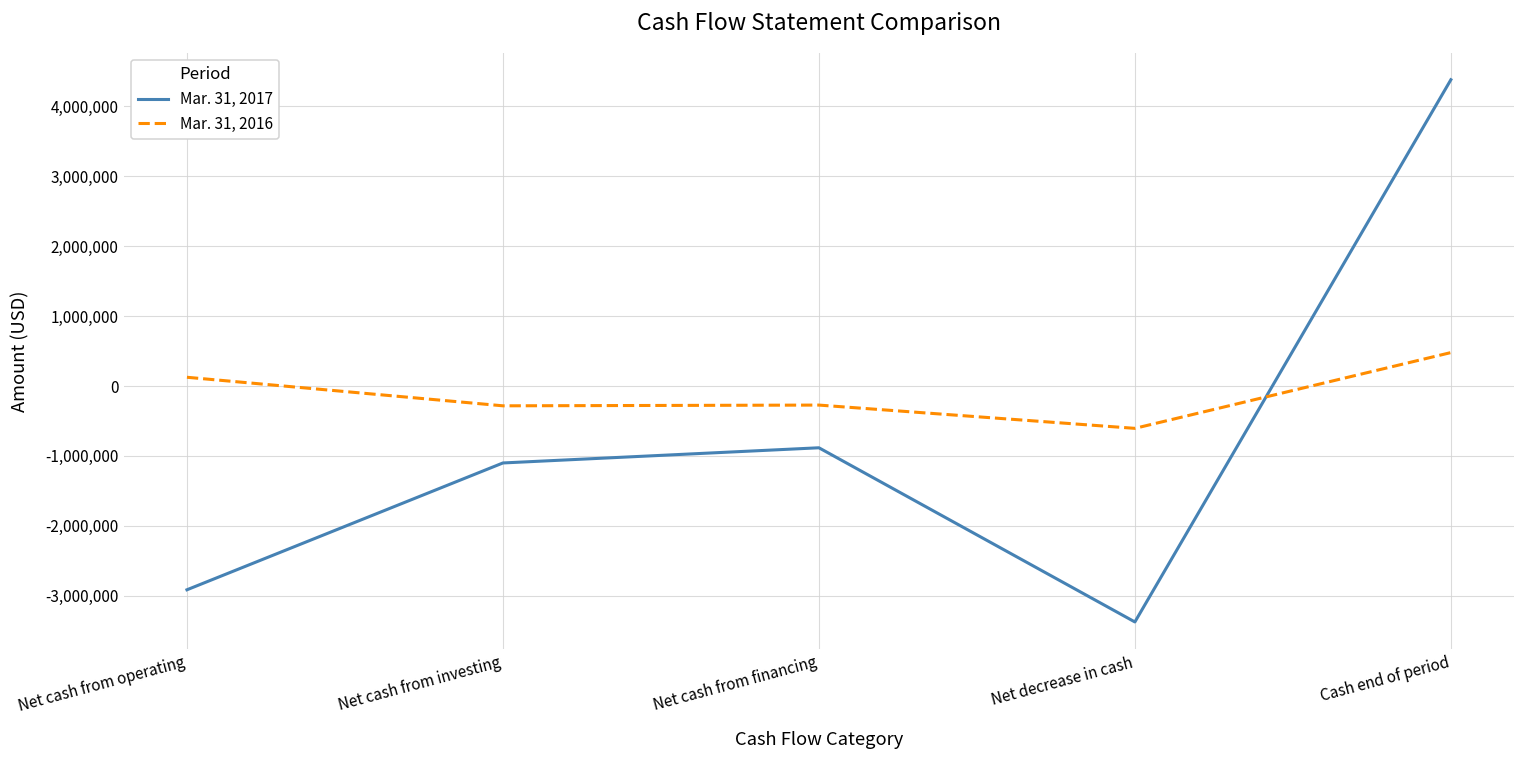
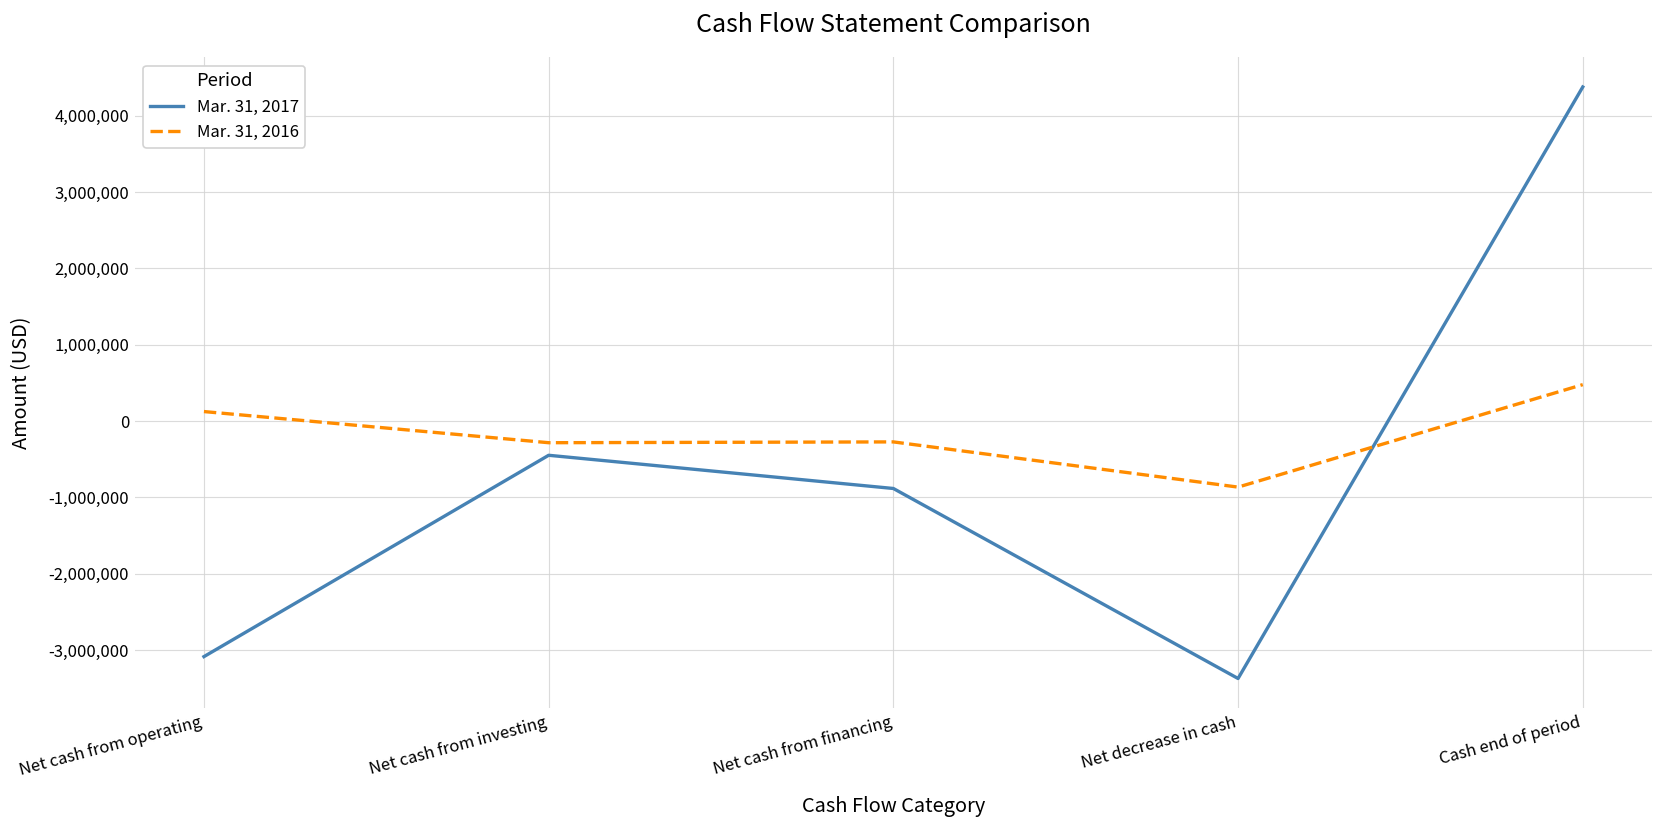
Mar. 31, 2017, Net cash from operating: -2,900,000 -> -3,100,000
Mar. 31, 2017, Net cash from investing: -1,100,000 -> -400,000
Mar. 31, 2016, Net decrease in cash: -600,000 -> -900,000
